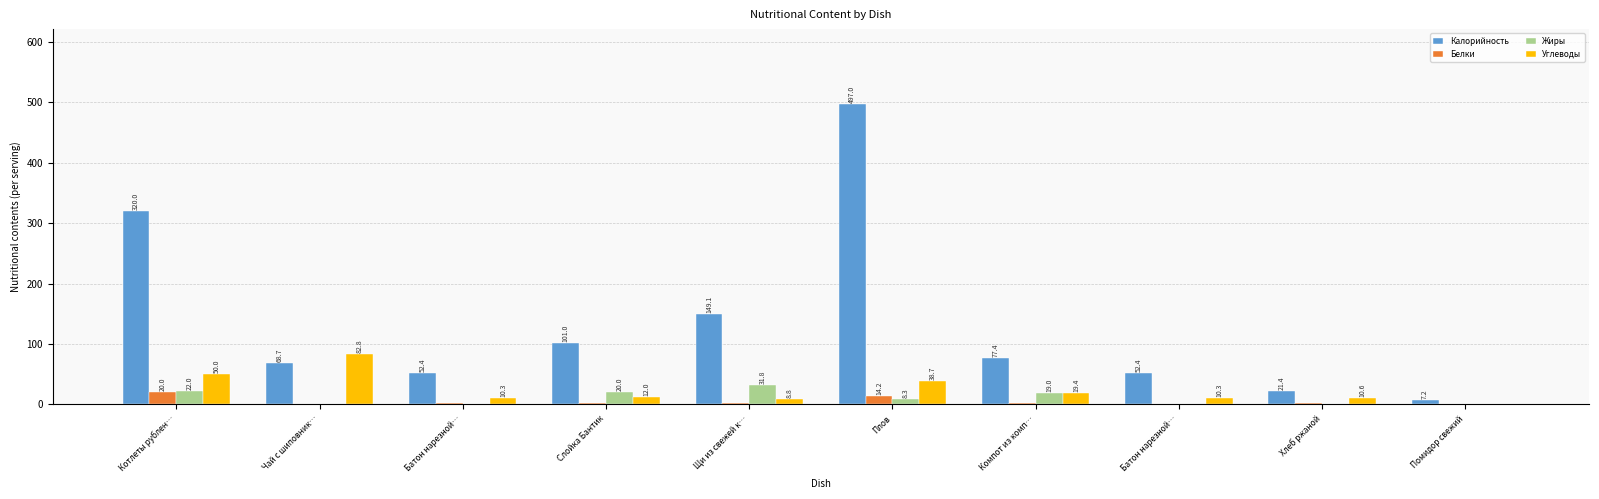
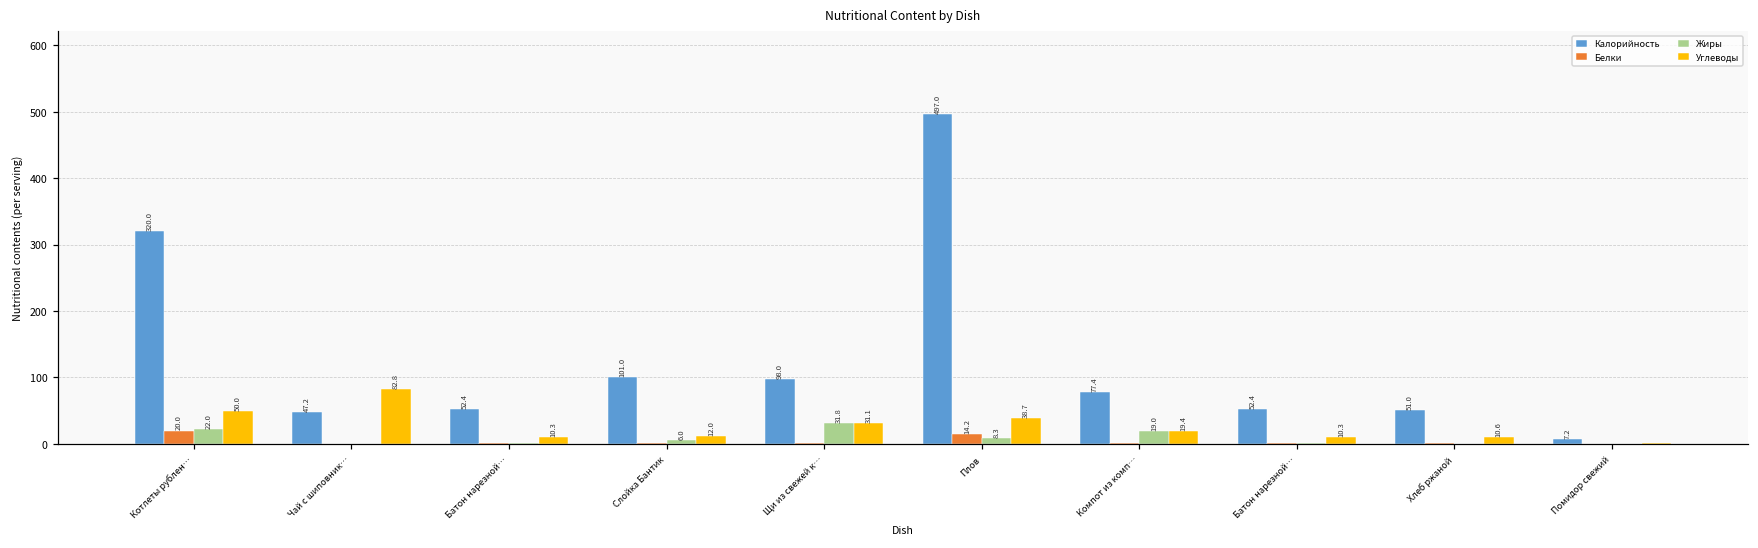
Калорийность, Чай с шиповник…: 68.7 -> 47.2
Жиры, Слойка Бантик: 20.0 -> 6.0
Калорийность, Щи из свежей к…: 149.1 -> 98.0
Углеводы, Щи из свежей к…: 8.8 -> 31.1
Калорийность, Хлеб ржаной: 21.4 -> 51.0
